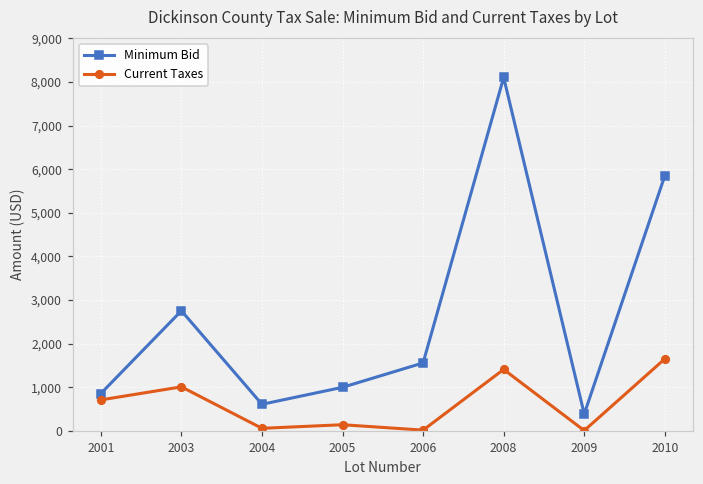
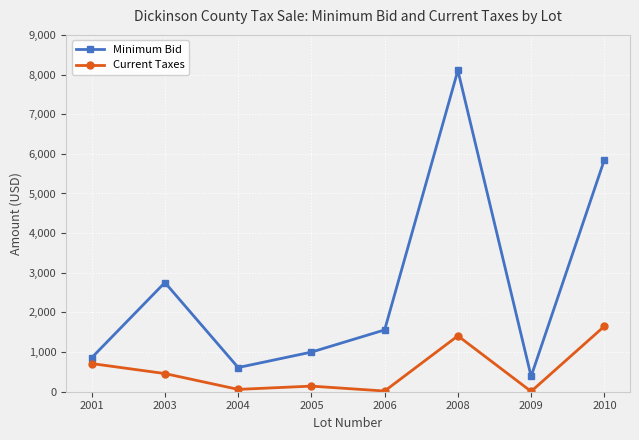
Current Taxes, 2003: 1,000 -> 500
